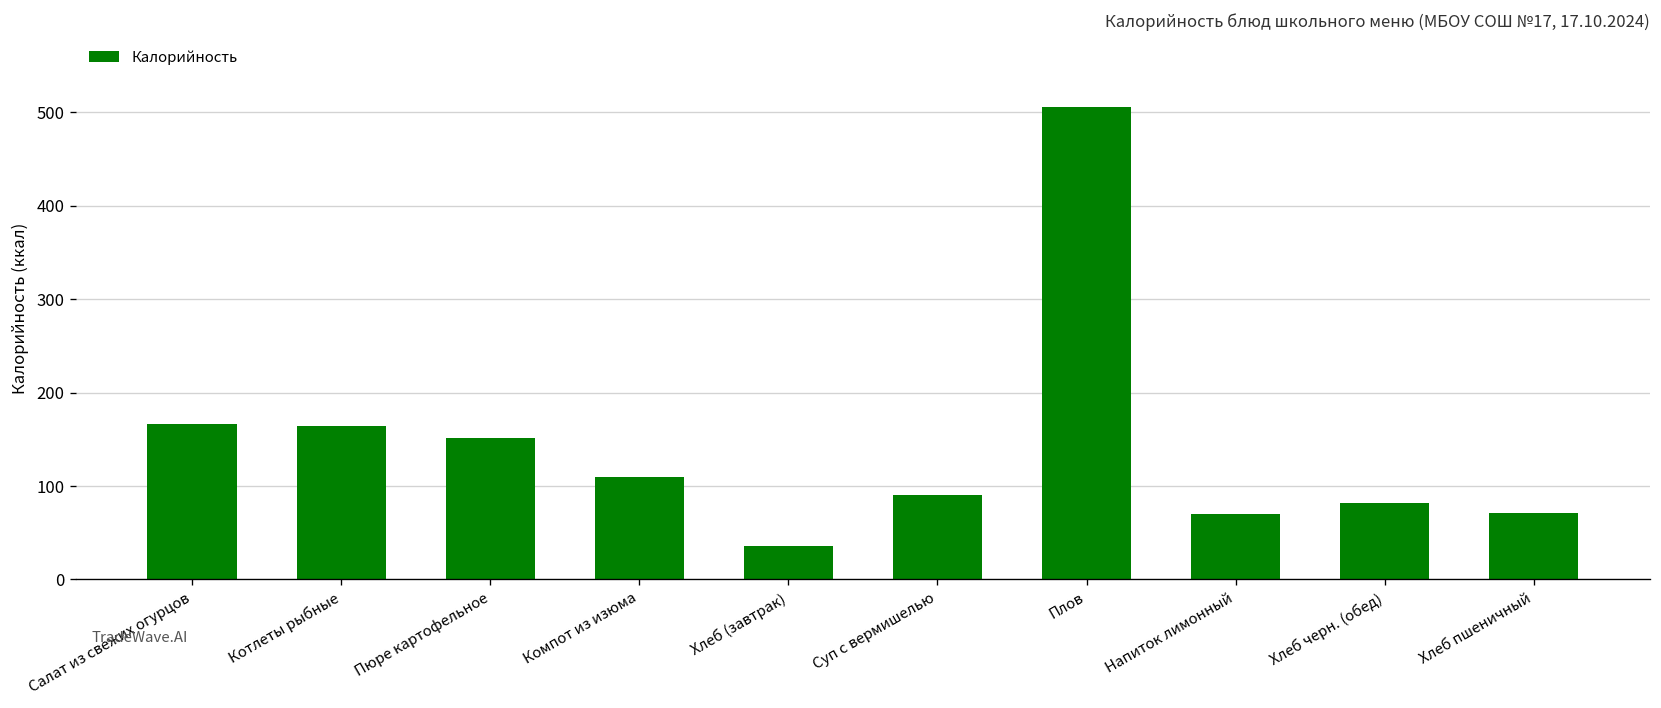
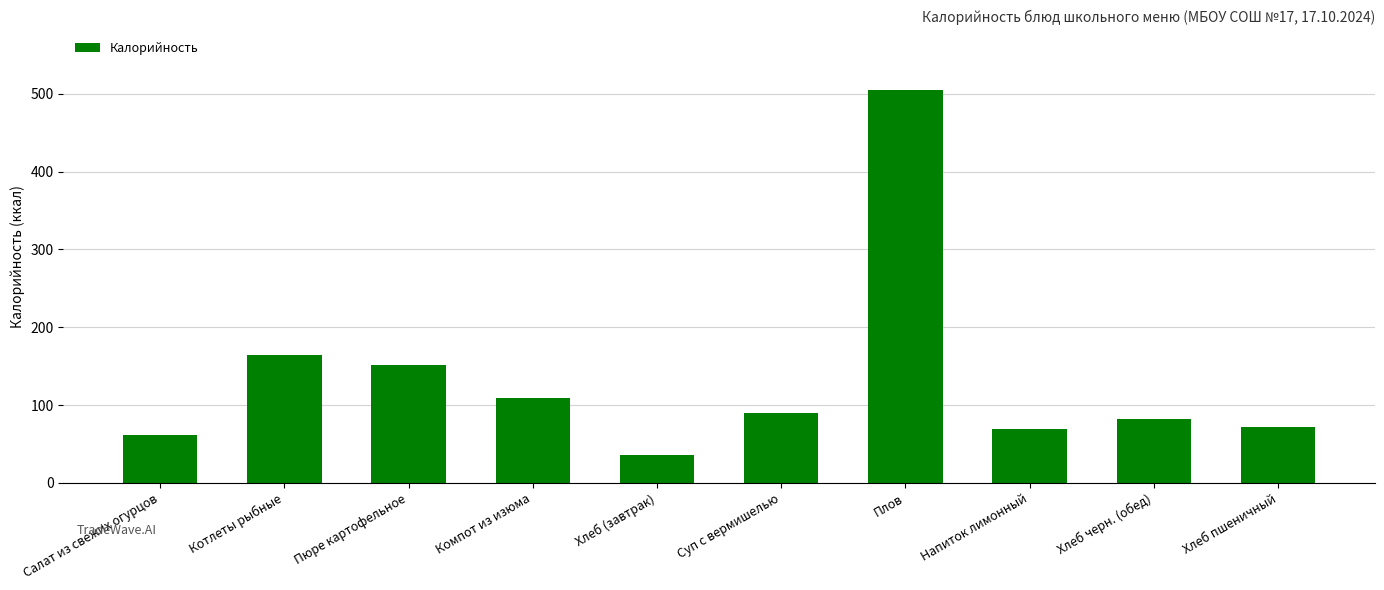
Салат из свежих огурцов: 170 -> 60
